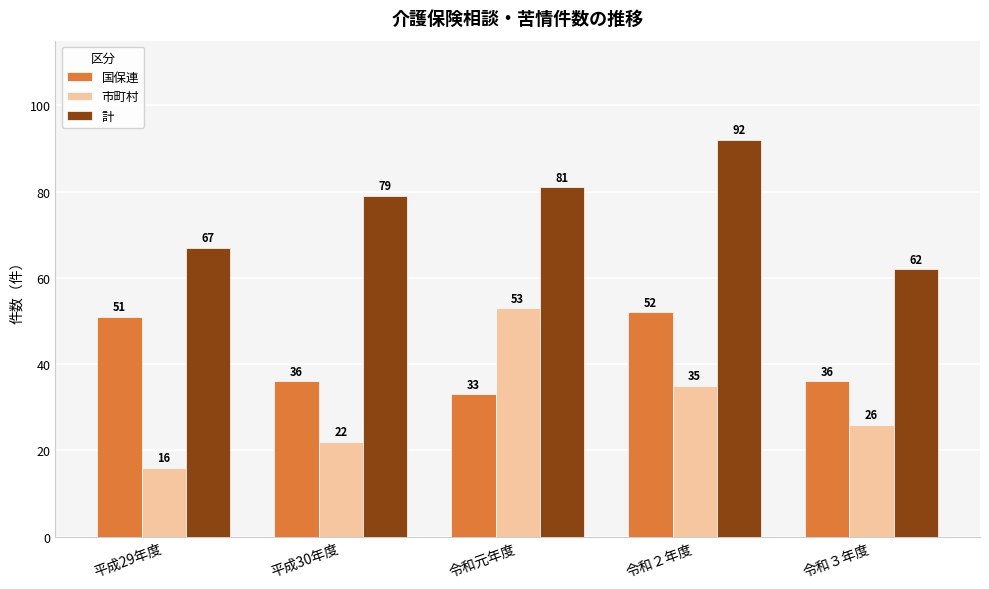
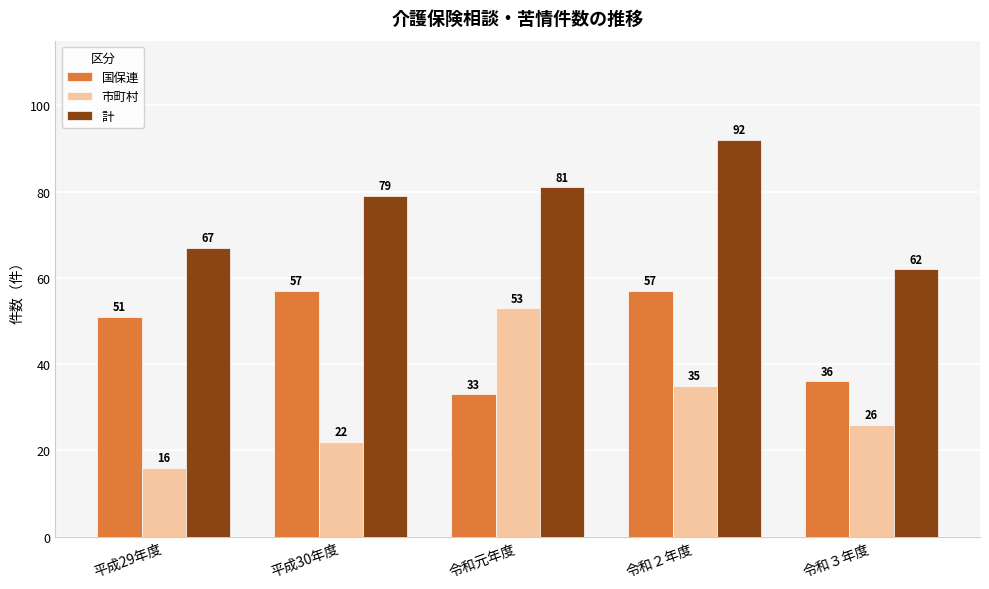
国保連, 平成30年度: 36 -> 57
国保連, 令和２年度: 52 -> 57
